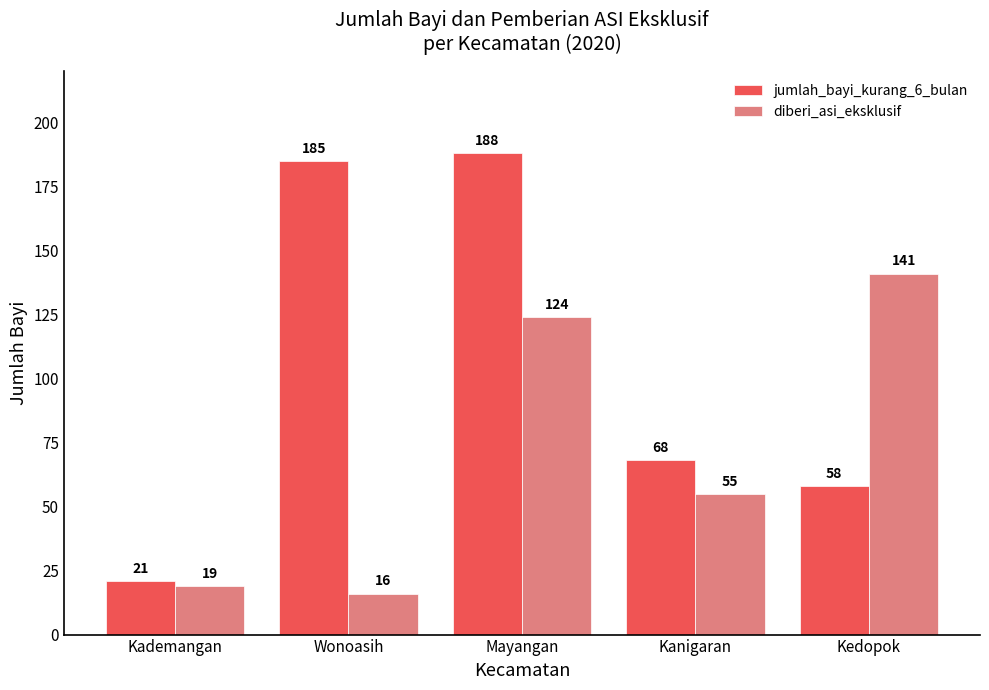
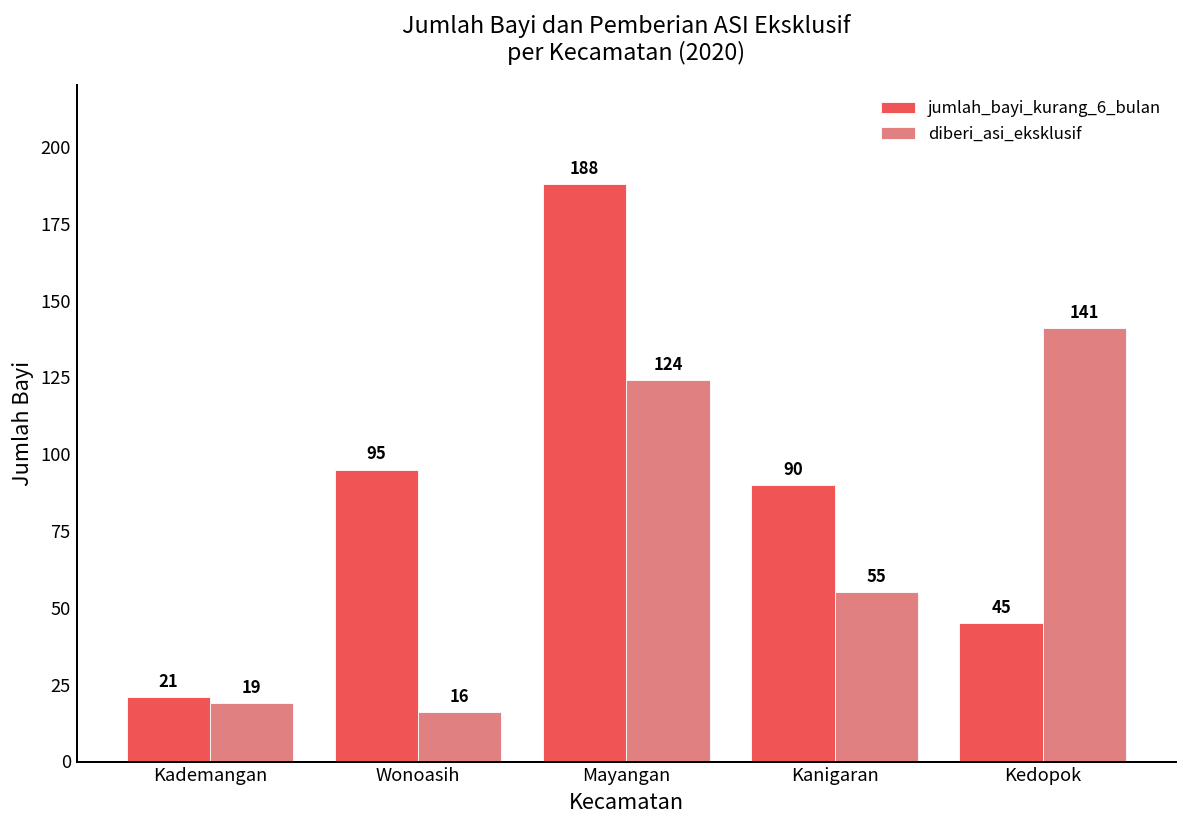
jumlah_bayi_kurang_6_bulan, Wonoasih: 185 -> 95
jumlah_bayi_kurang_6_bulan, Kanigaran: 68 -> 90
jumlah_bayi_kurang_6_bulan, Kedopok: 58 -> 45
